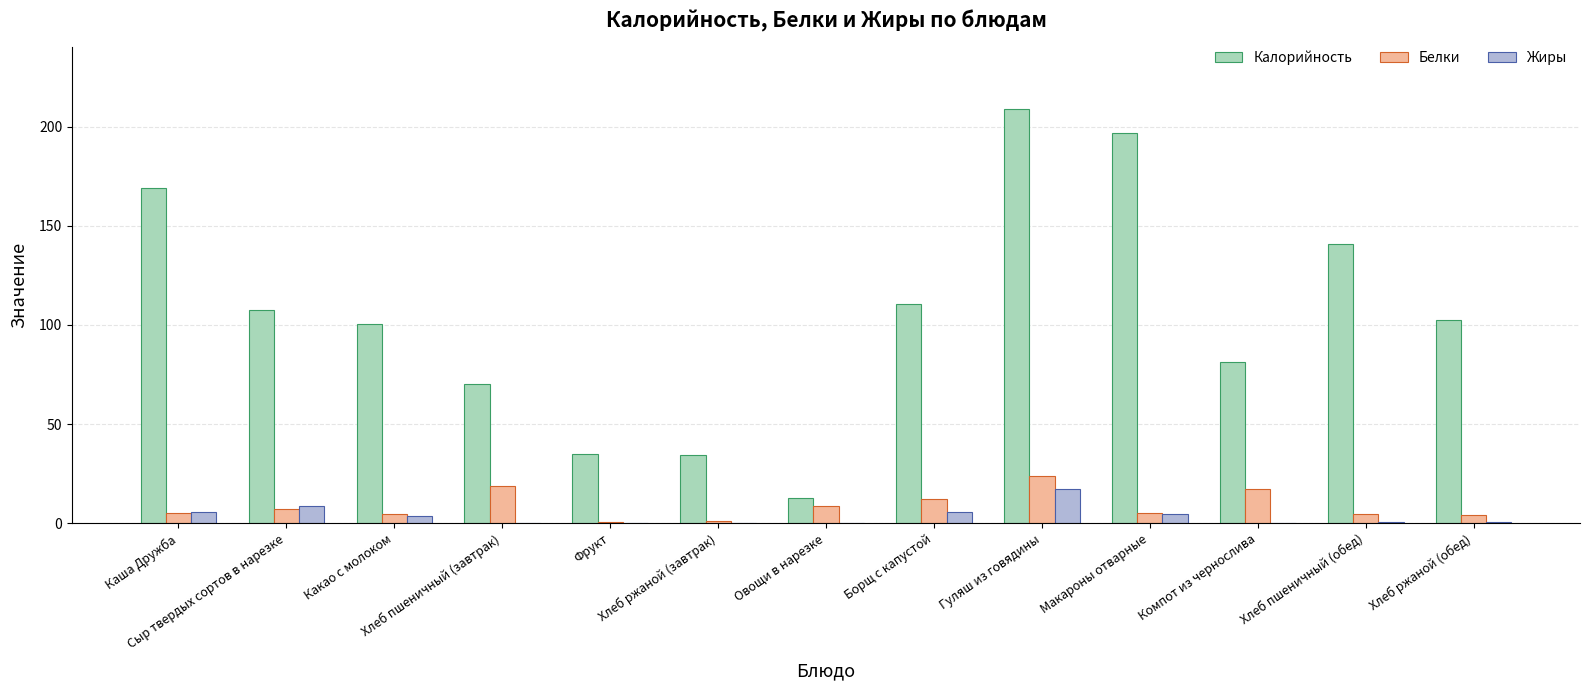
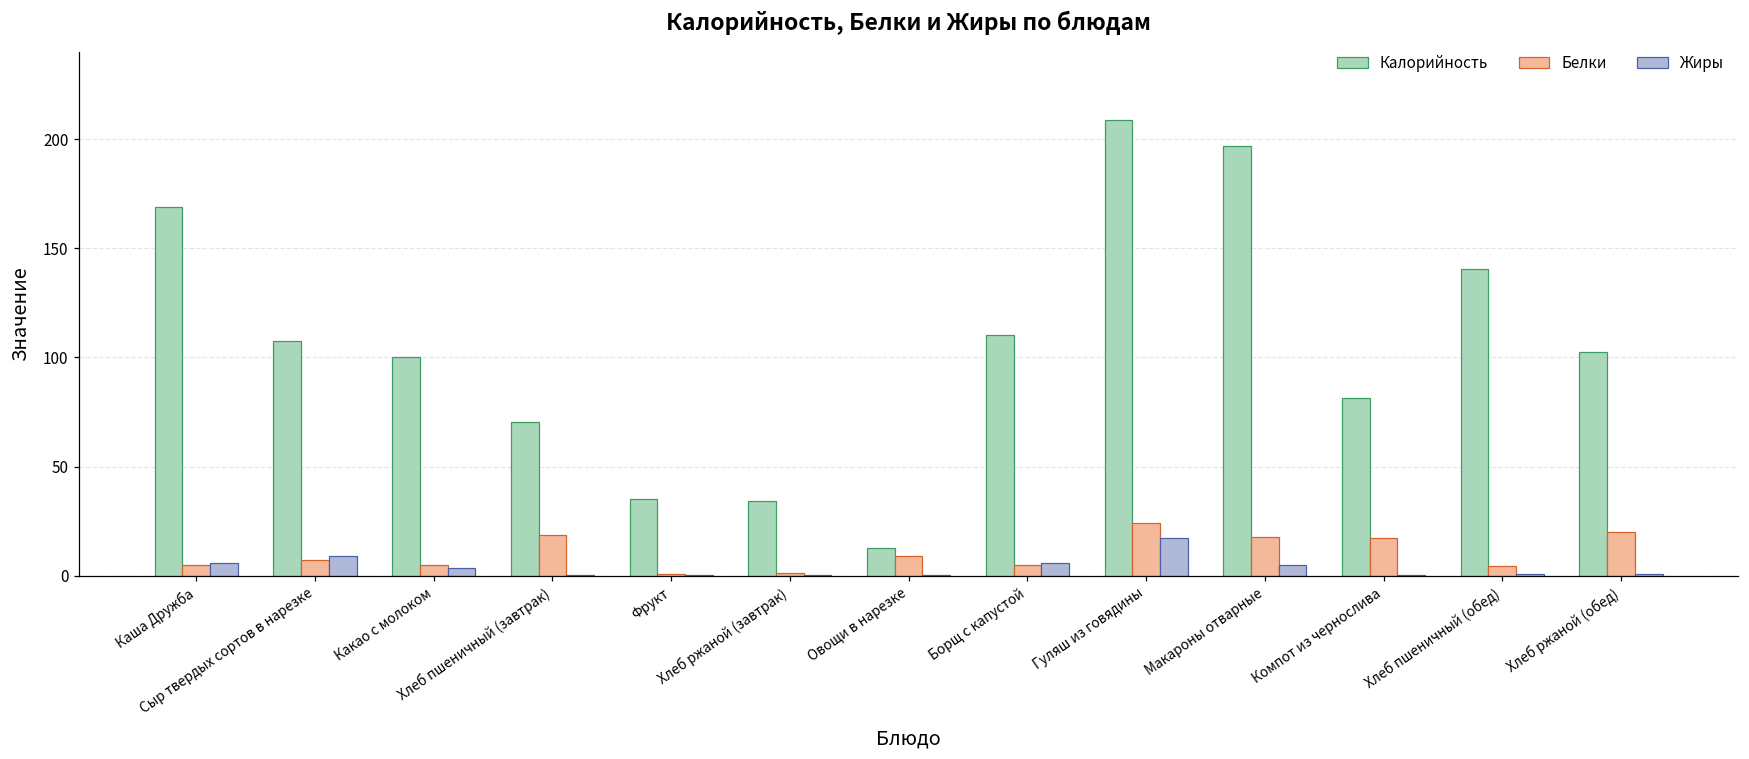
Белки, Борщ с капустой: 12 -> 5
Белки, Макароны отварные: 5 -> 18
Белки, Хлеб ржаной (обед): 4 -> 20
